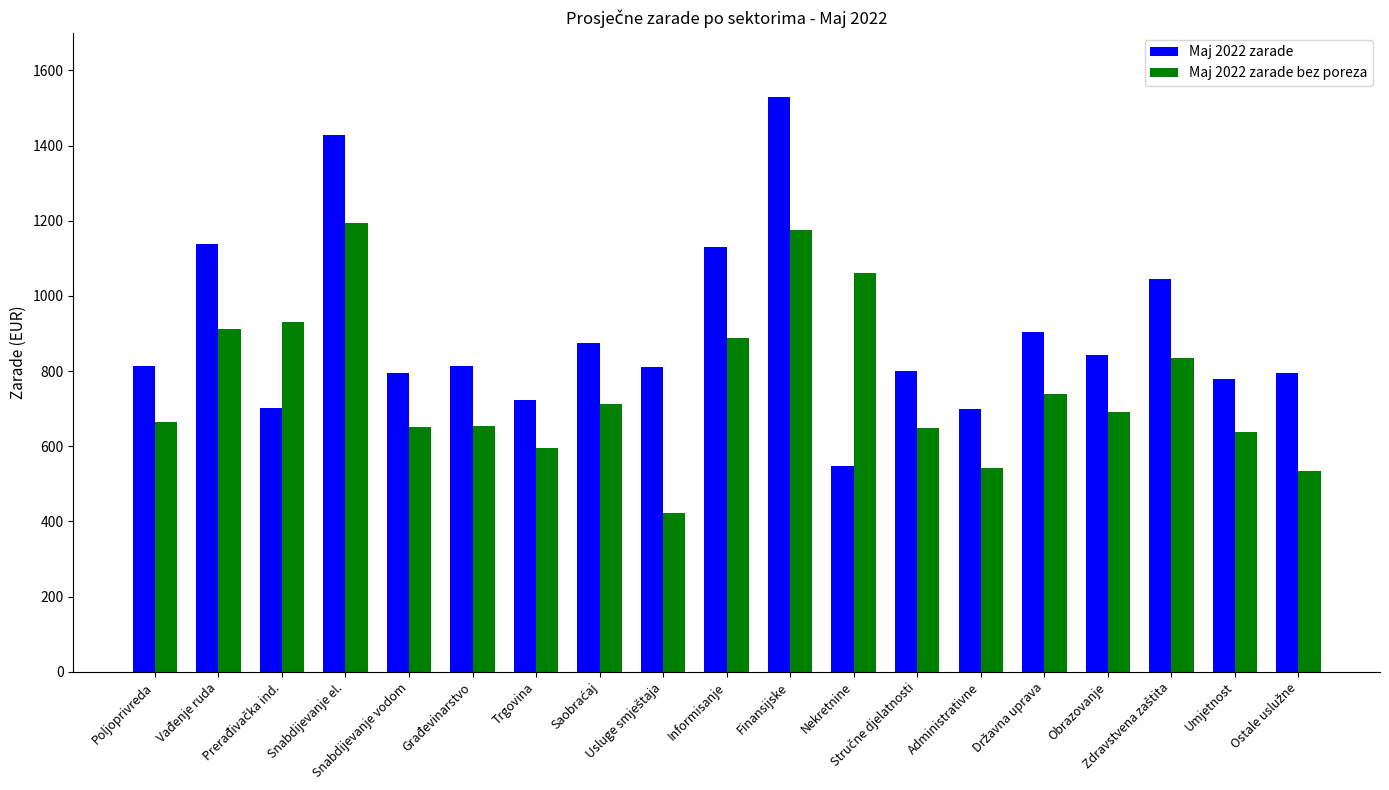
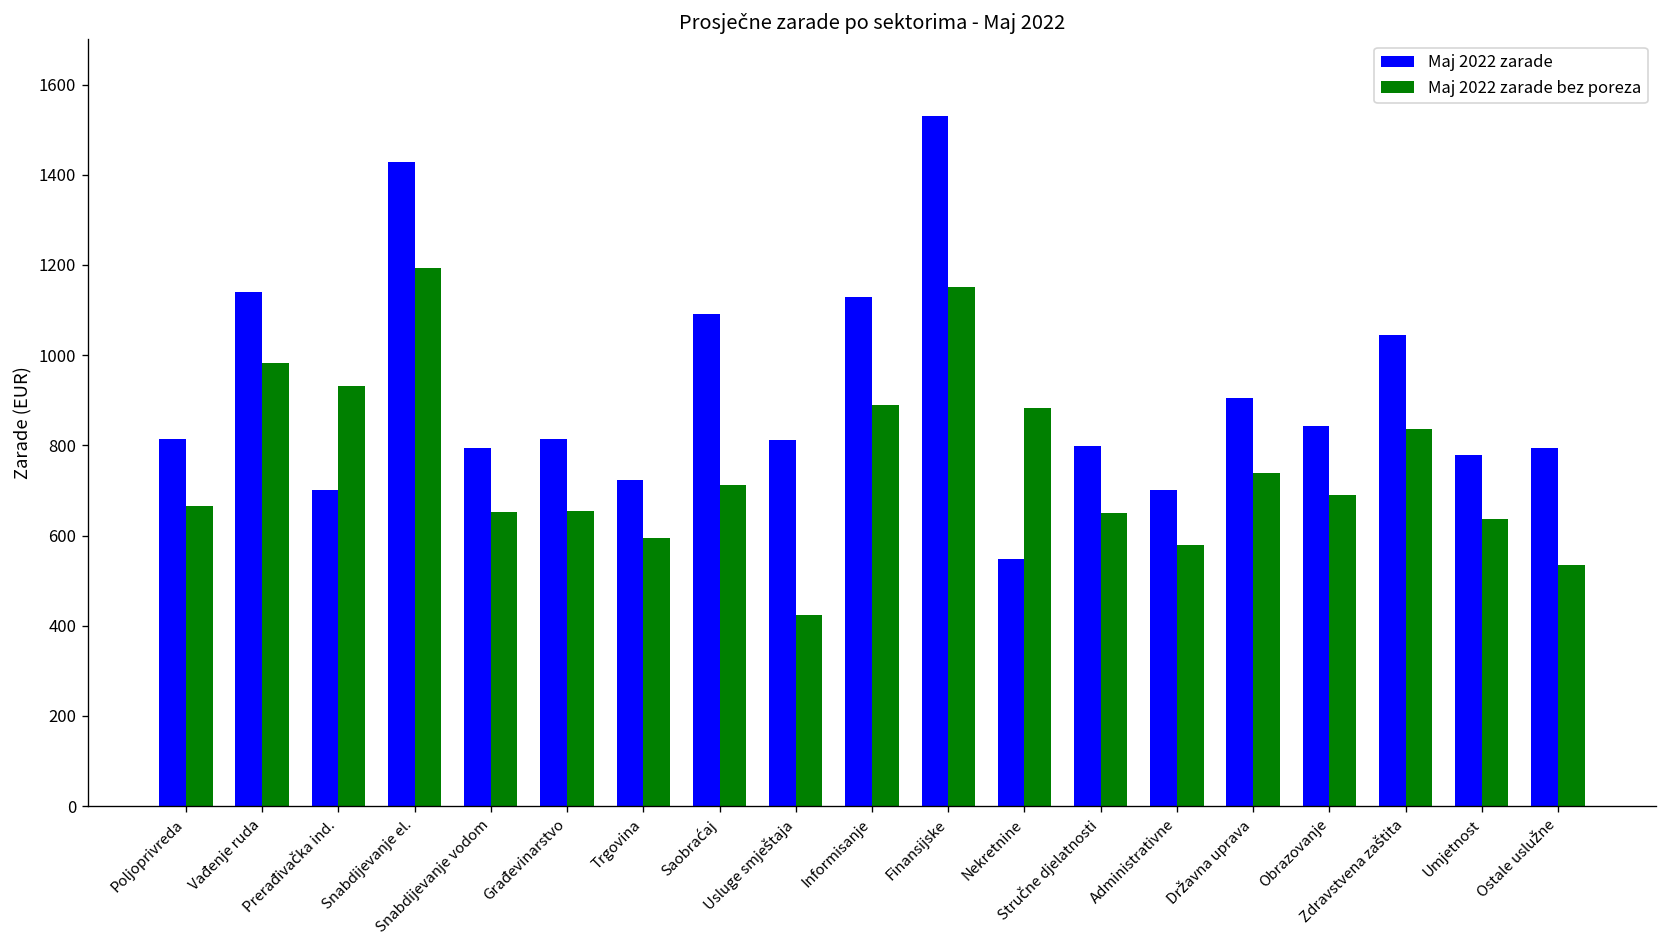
Maj 2022 zarade bez poreza, Vađenje ruda: 910 -> 980
Maj 2022 zarade, Saobraćaj: 880 -> 1090
Maj 2022 zarade bez poreza, Finansijske: 1180 -> 1150
Maj 2022 zarade bez poreza, Nekretnine: 1060 -> 880
Maj 2022 zarade bez poreza, Administrativne: 540 -> 580
